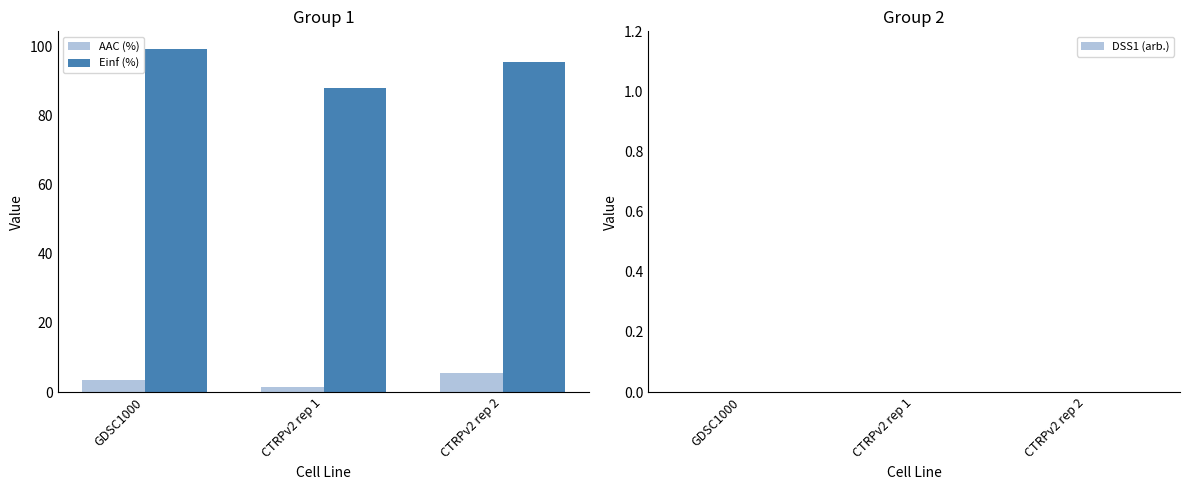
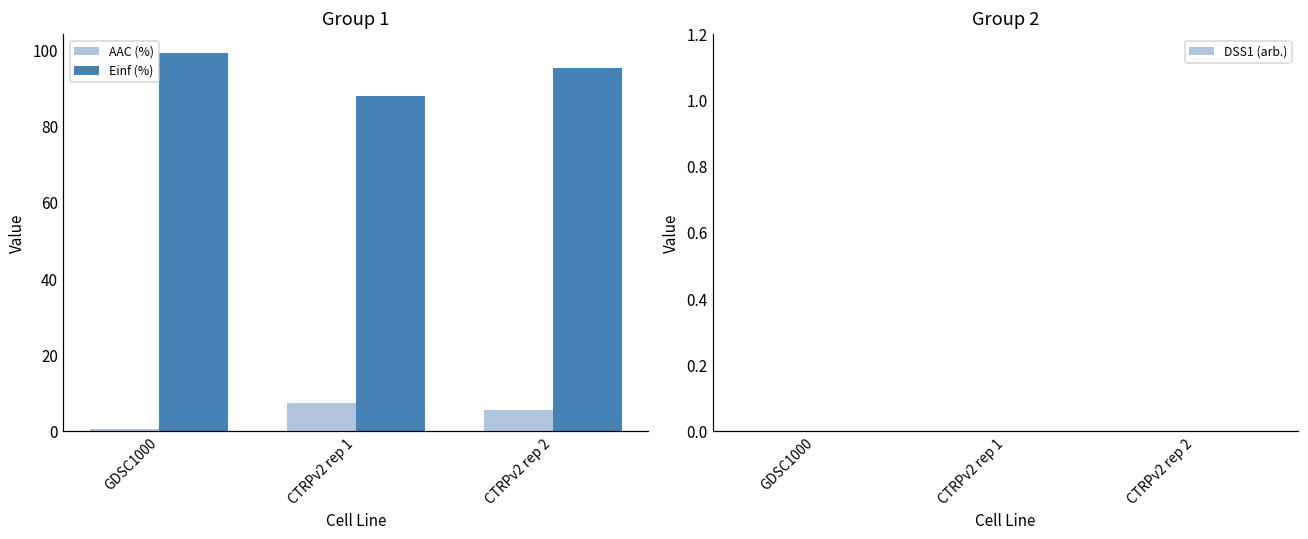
Group 1, AAC (%), GDSC1000: 4 -> 1
Group 1, AAC (%), CTRPv2 rep 1: 2 -> 7
